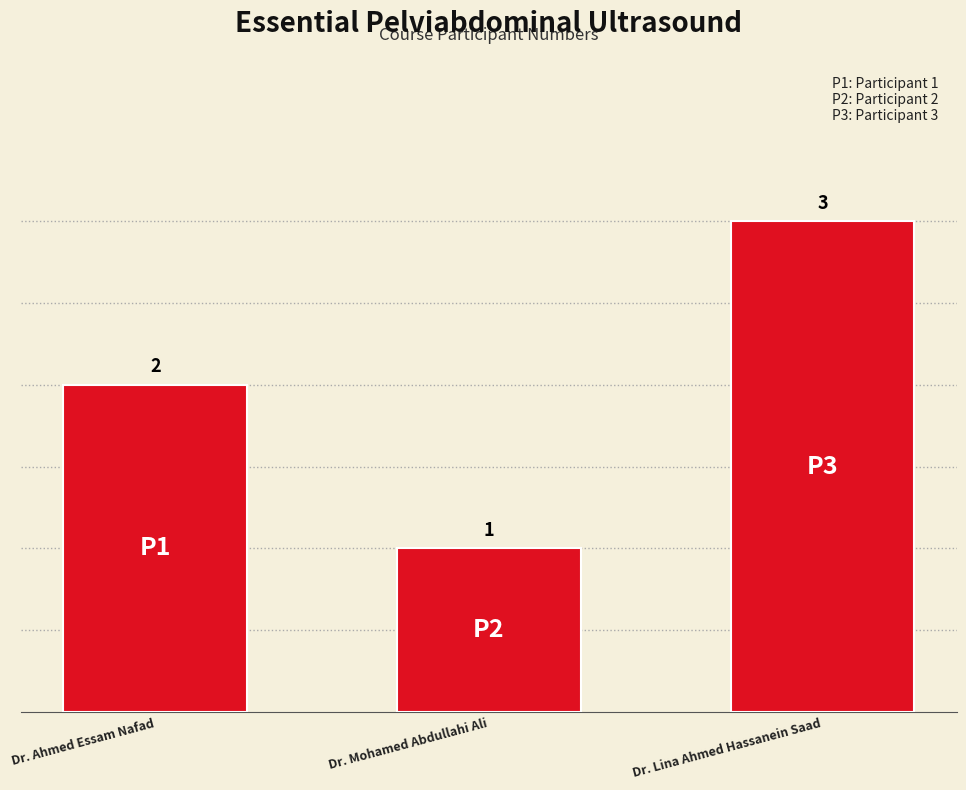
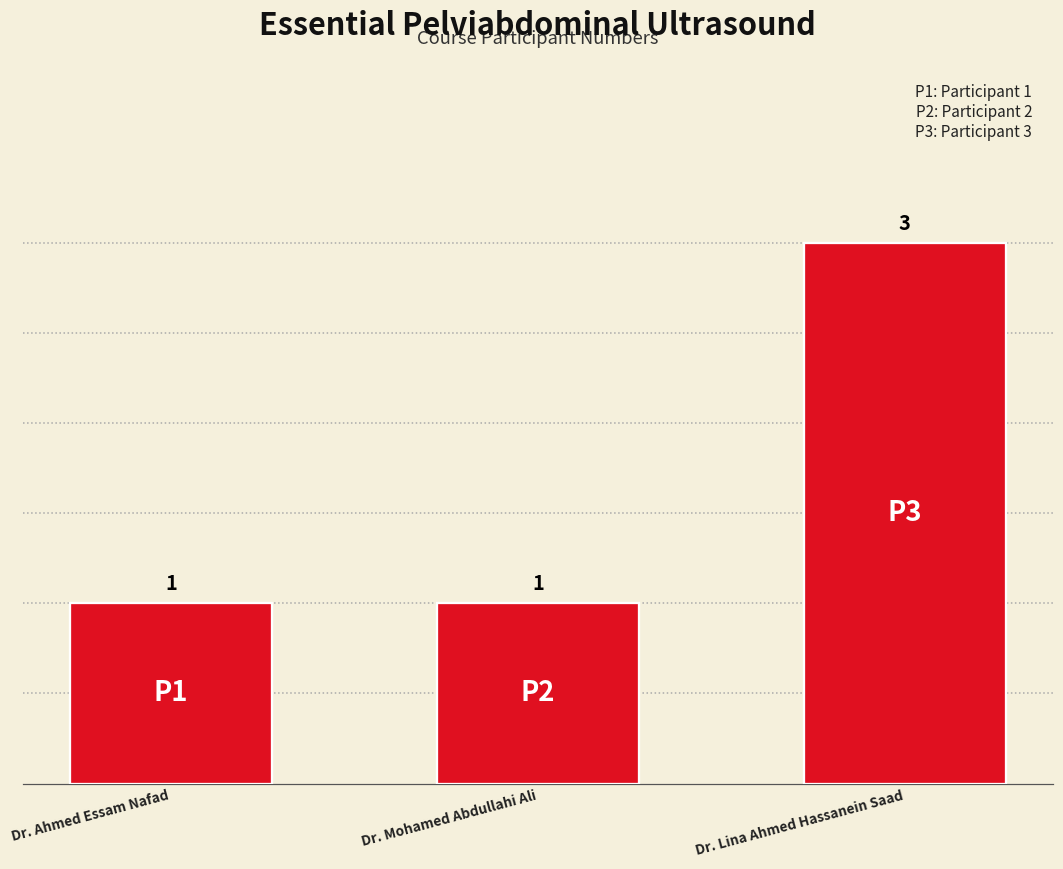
Dr. Ahmed Essam Nafad: 2 -> 1
